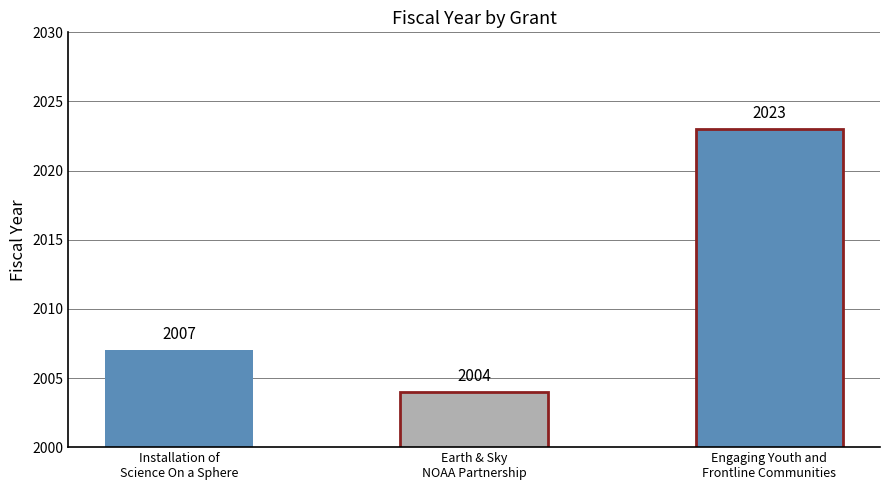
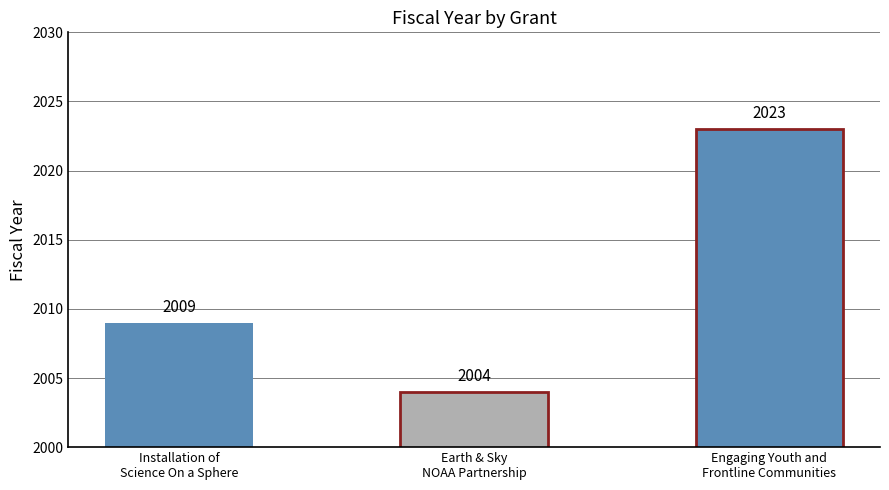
Installation of Science On a Sphere: 2007 -> 2009
